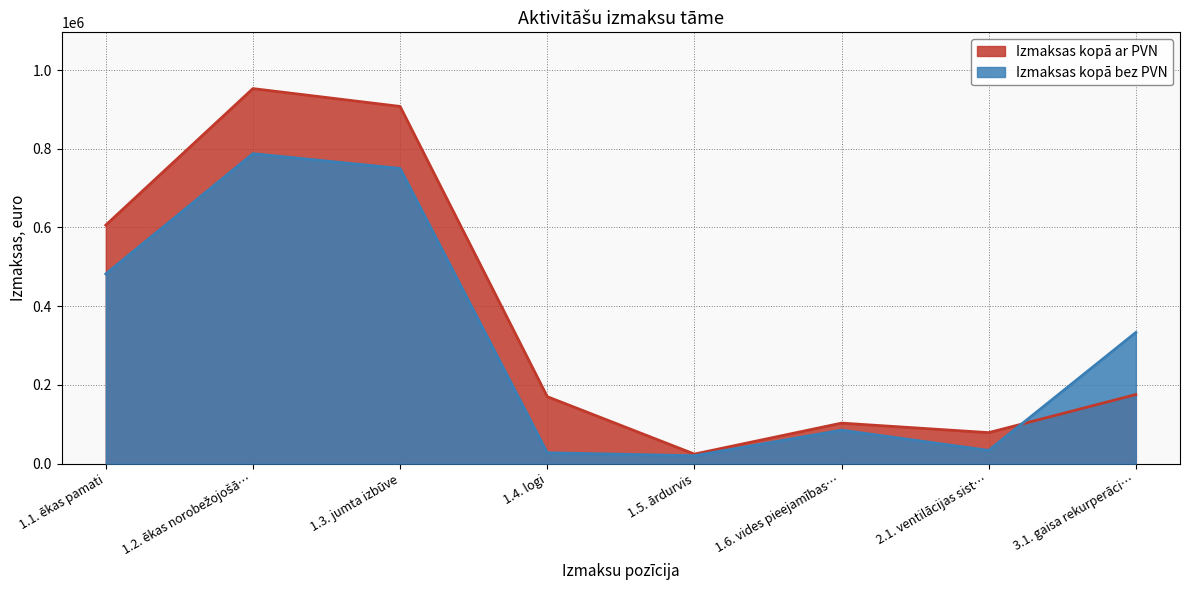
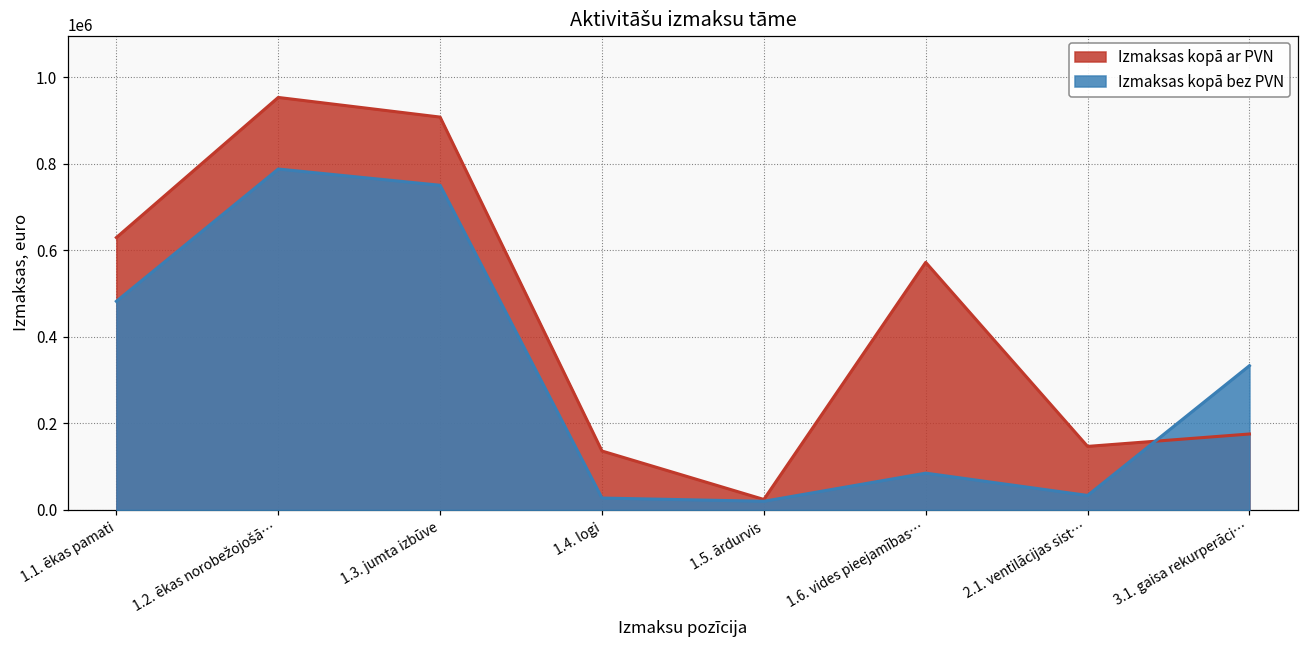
Izmaksas kopā ar PVN, 1.1. ēkas pamati: 610000 -> 630000
Izmaksas kopā ar PVN, 1.4. logi: 170000 -> 140000
Izmaksas kopā ar PVN, 1.6. vides pieejamības…: 100000 -> 570000
Izmaksas kopā ar PVN, 2.1. ventilācijas sist…: 80000 -> 150000
